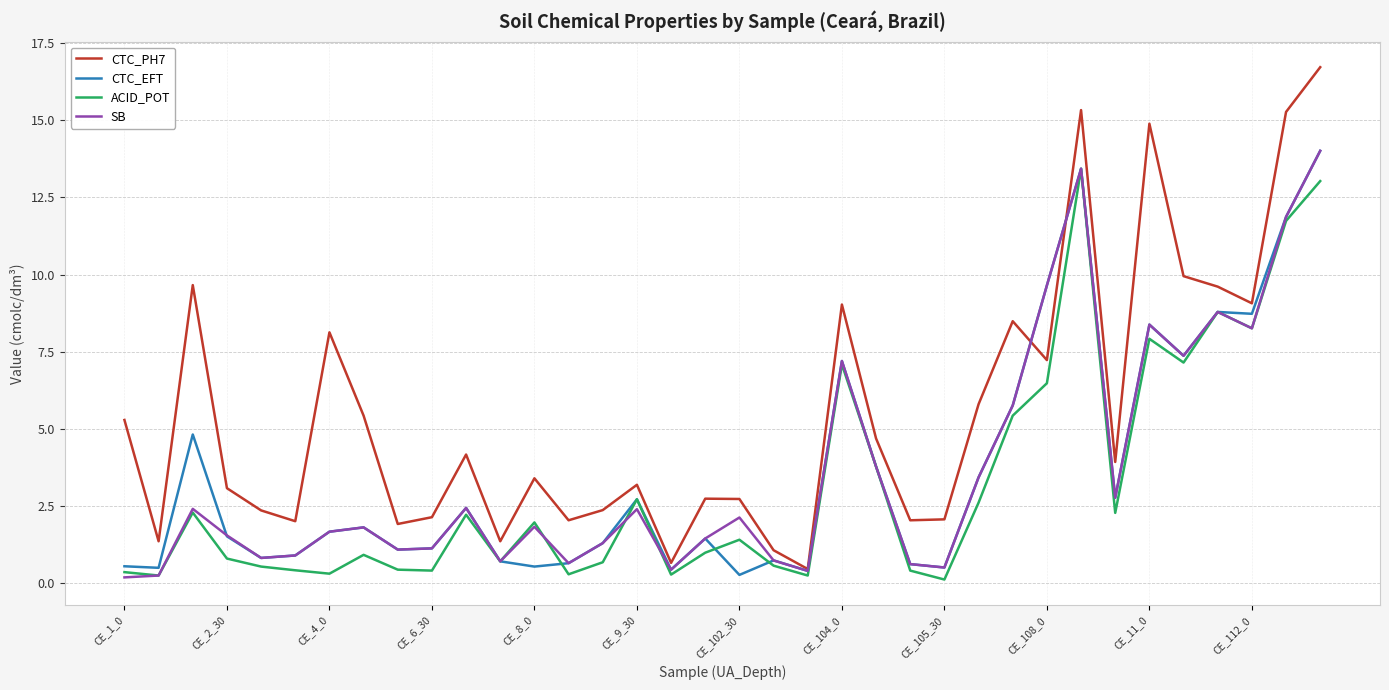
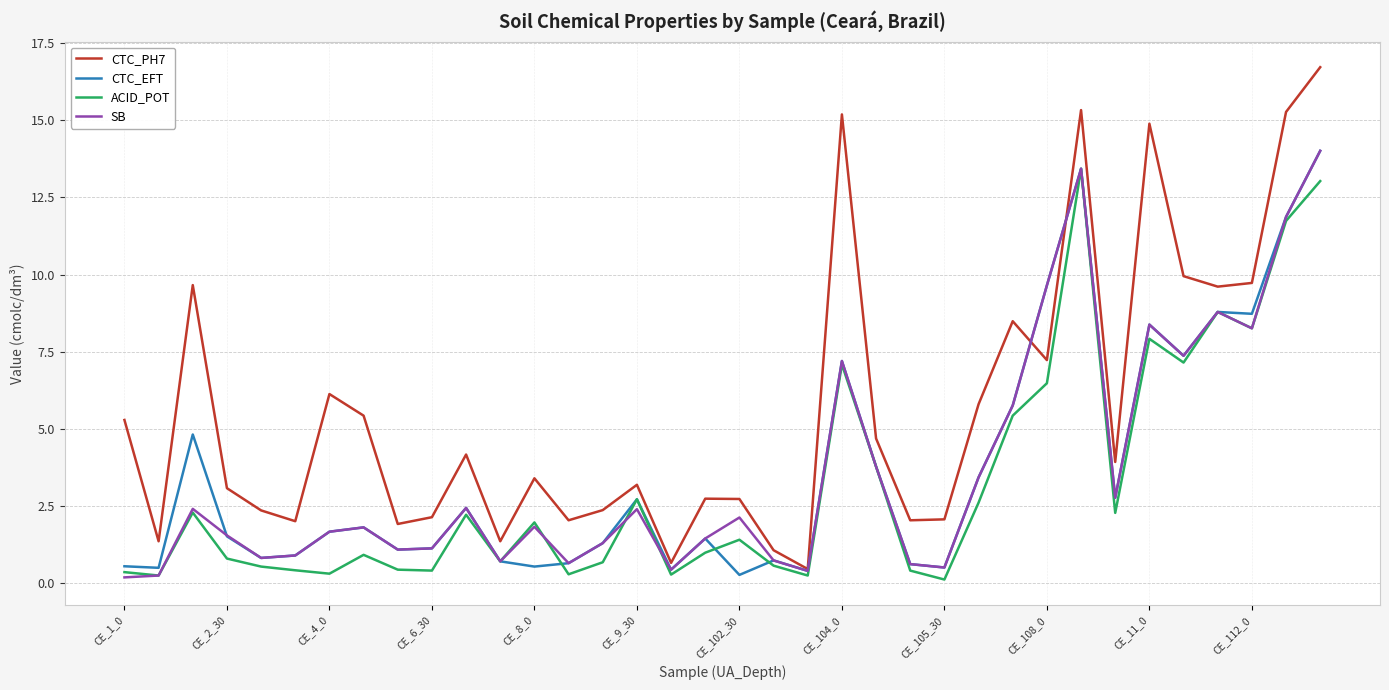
CTC_PH7, CE_4_0: 8.1 -> 6.1
CTC_PH7, CE_104_0: 9.0 -> 15.2
CTC_PH7, CE_112_0: 9.1 -> 9.7
